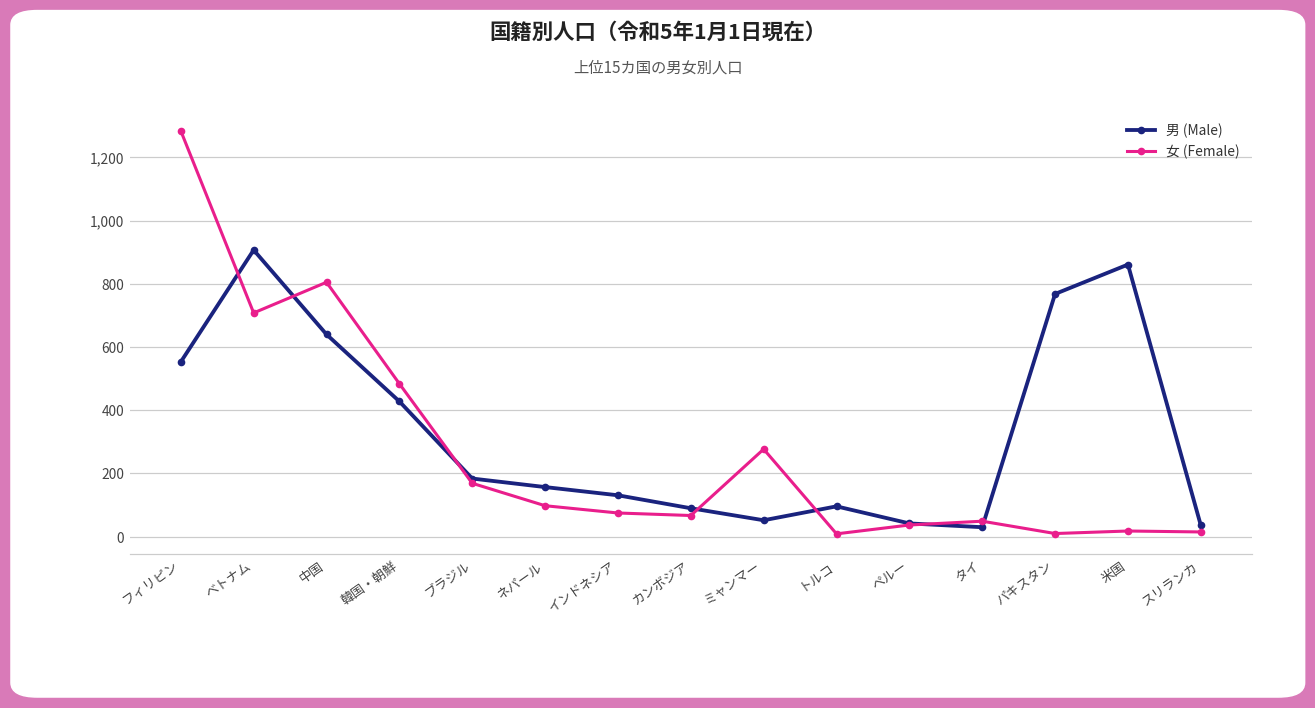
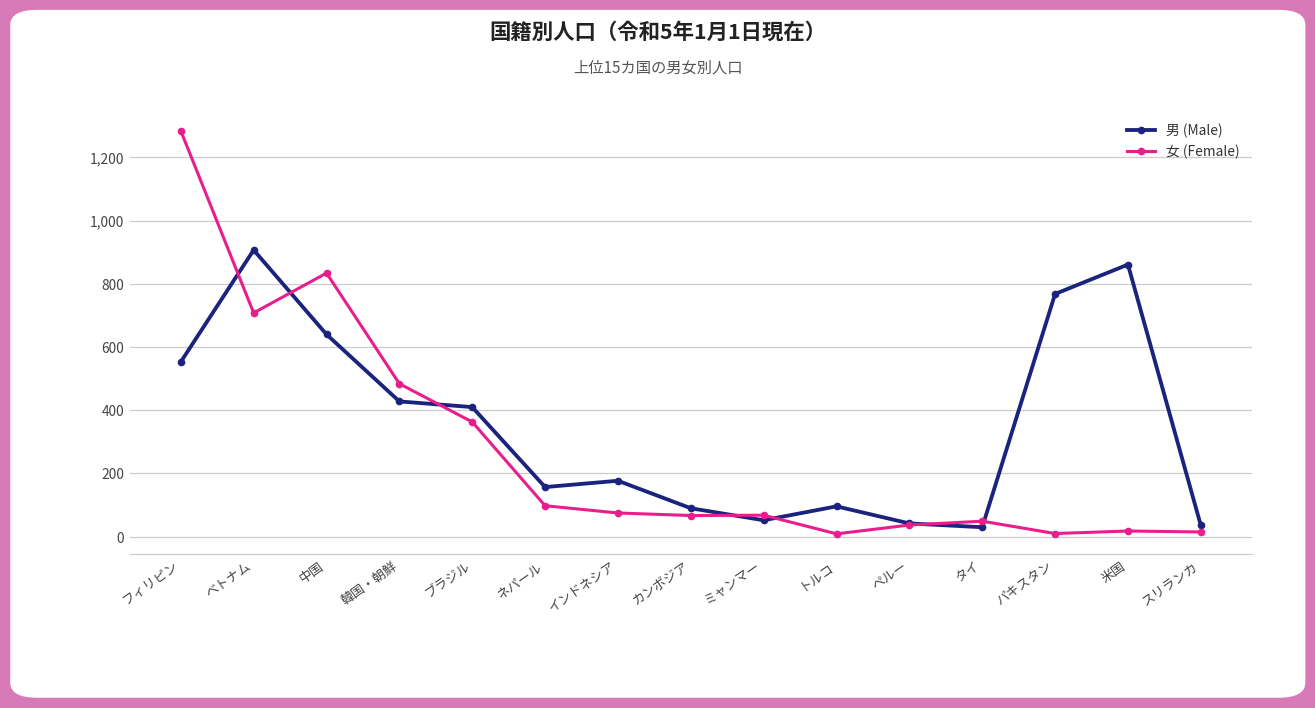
女 (Female), 中国: 810 -> 830
男 (Male), ブラジル: 180 -> 410
女 (Female), ブラジル: 170 -> 360
男 (Male), インドネシア: 130 -> 180
女 (Female), ミャンマー: 280 -> 70
